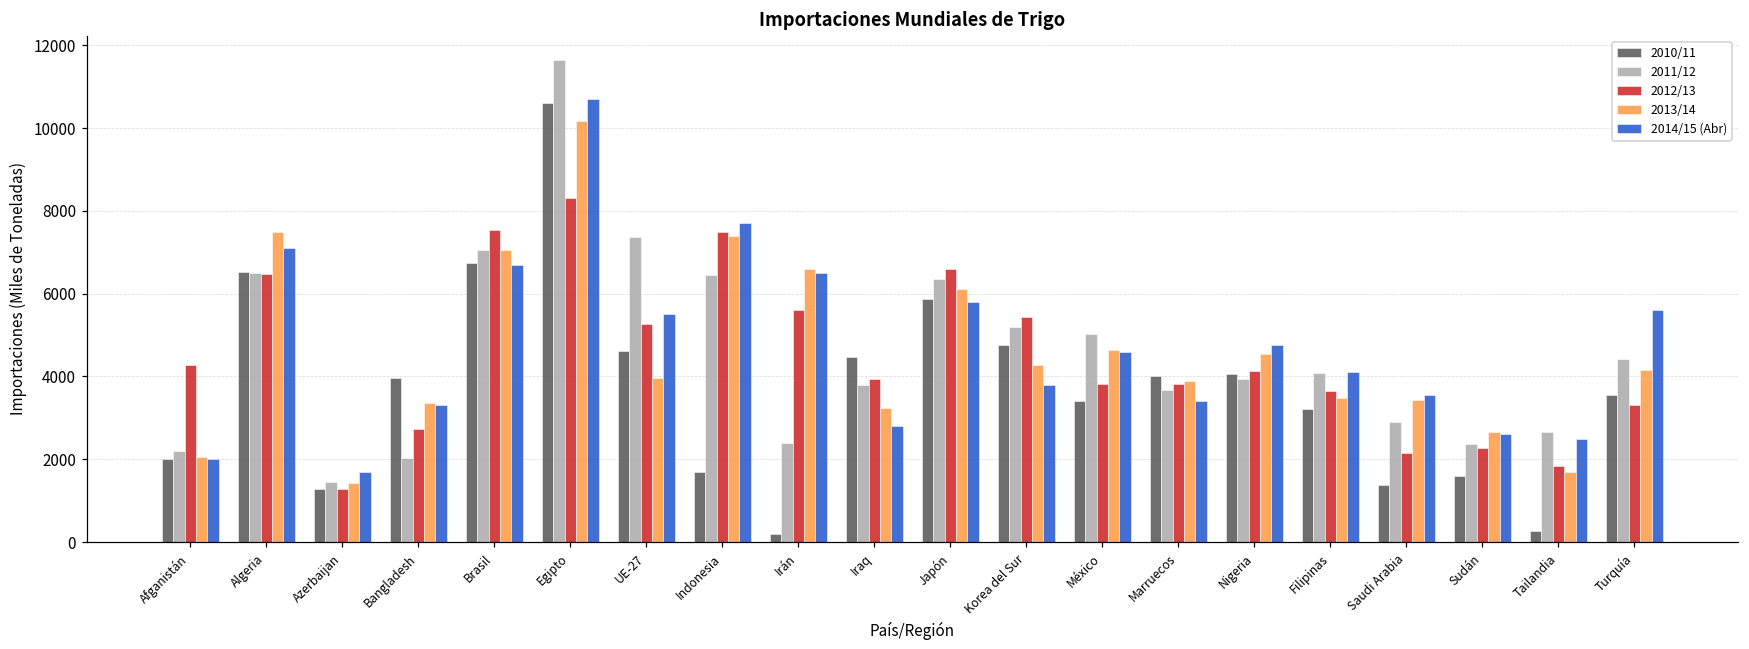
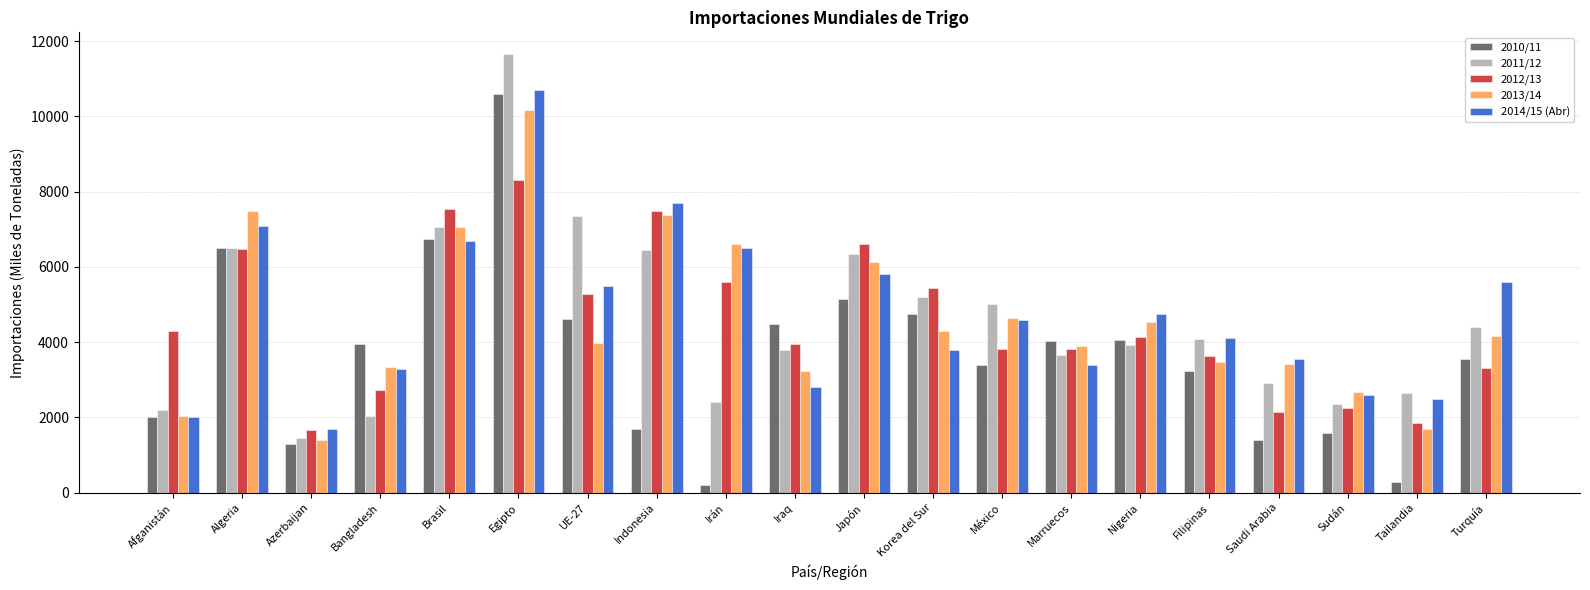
2012/13, Azerbaijan: 1300 -> 1700
2010/11, Japón: 5900 -> 5100
